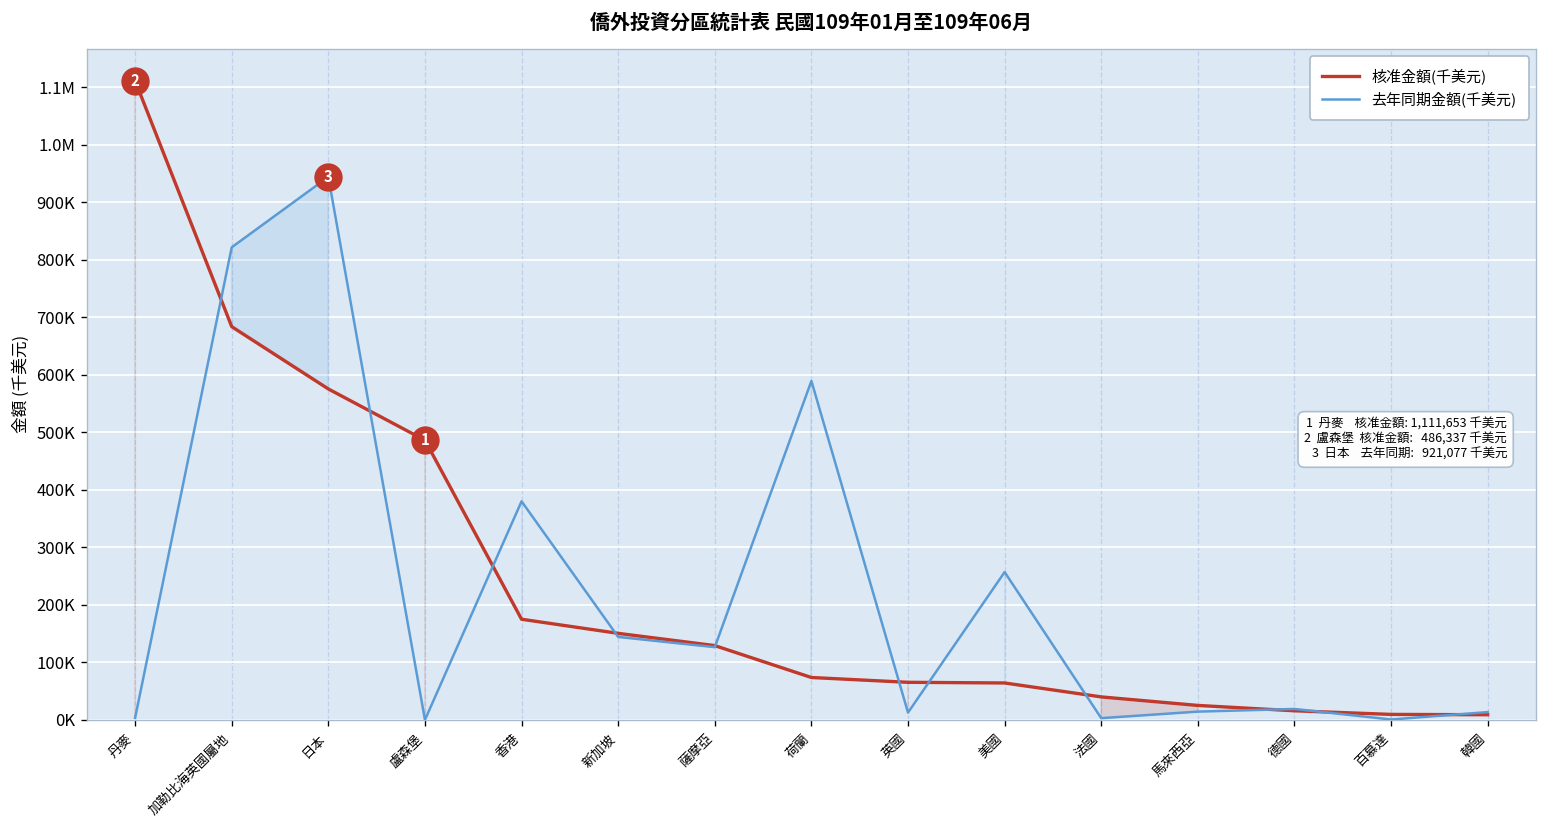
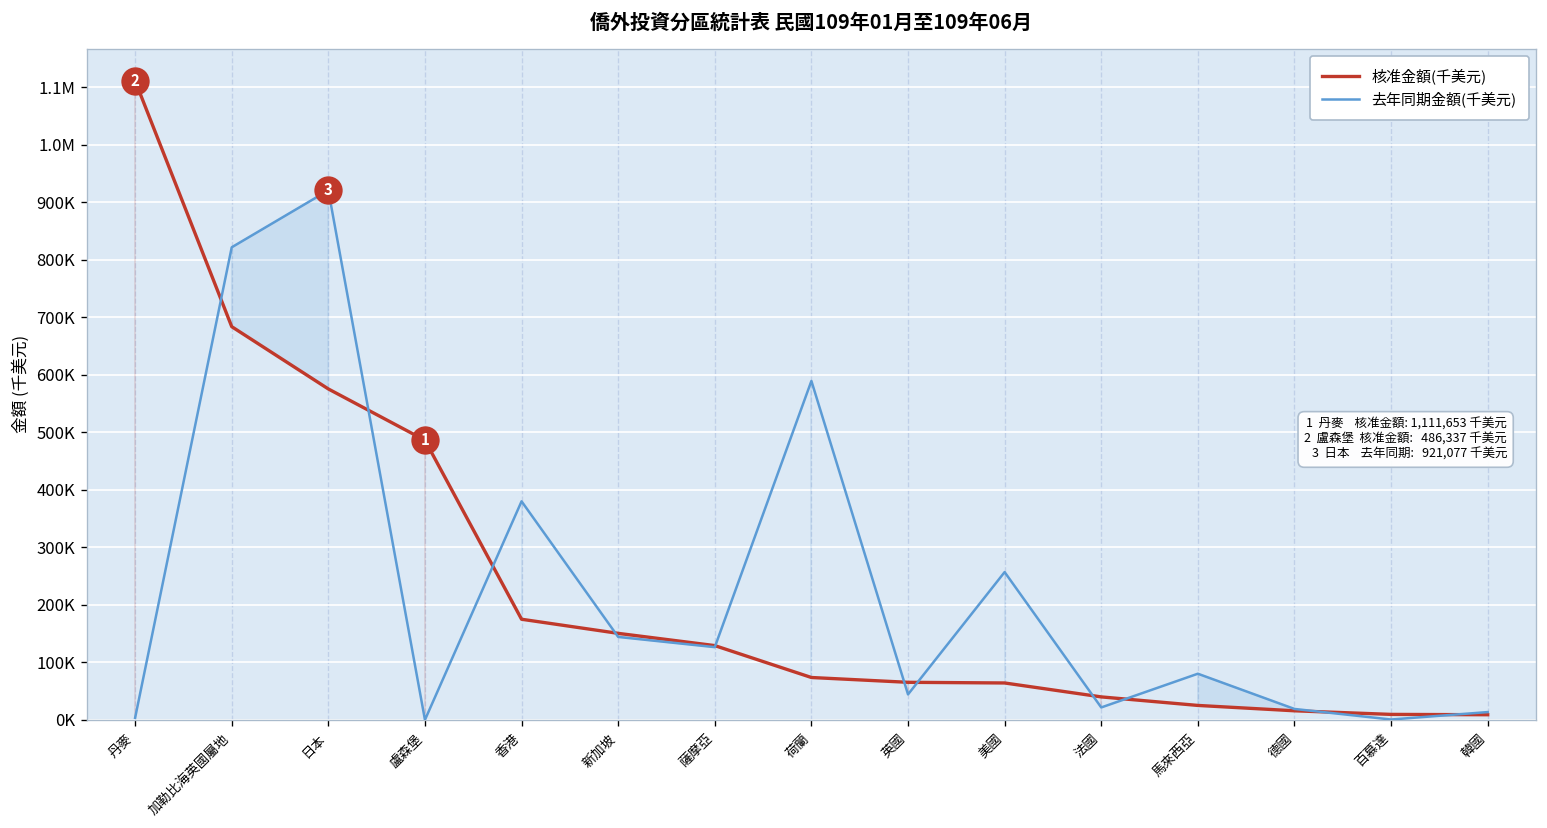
去年同期金額(千美元), 日本: 940000 -> 920000
去年同期金額(千美元), 英國: 10000 -> 40000
去年同期金額(千美元), 法國: 0 -> 20000
去年同期金額(千美元), 馬來西亞: 10000 -> 80000
